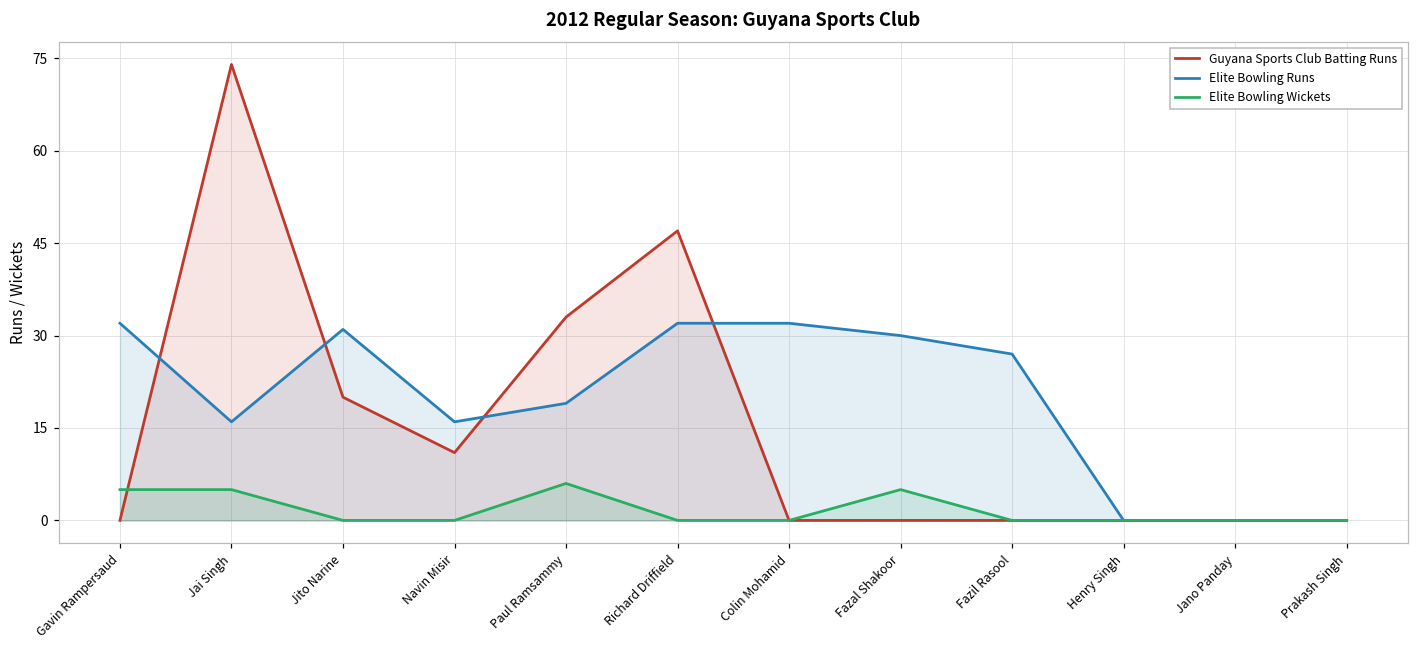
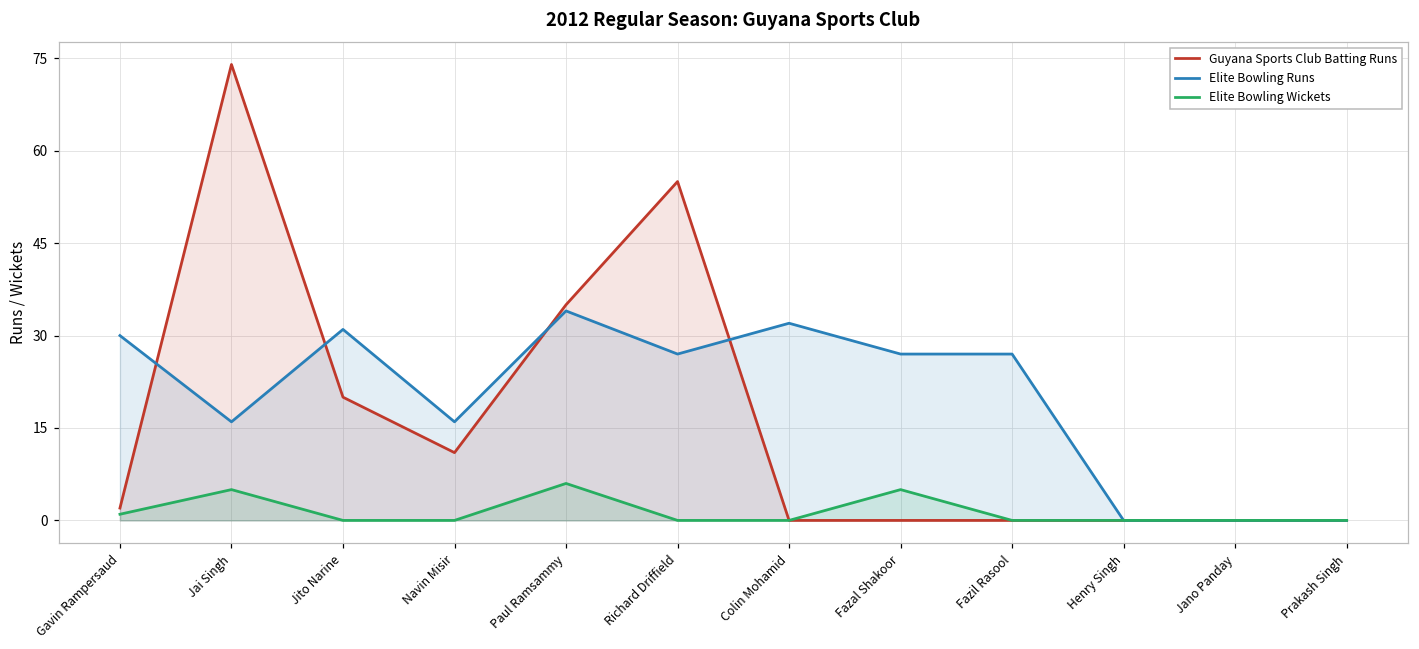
Guyana Sports Club Batting Runs, Gavin Rampersaud: 0 -> 2
Elite Bowling Runs, Gavin Rampersaud: 32 -> 30
Elite Bowling Wickets, Gavin Rampersaud: 5 -> 1
Guyana Sports Club Batting Runs, Paul Ramsammy: 33 -> 35
Elite Bowling Runs, Paul Ramsammy: 19 -> 34
Guyana Sports Club Batting Runs, Richard Driffield: 47 -> 55
Elite Bowling Runs, Richard Driffield: 32 -> 27
Elite Bowling Runs, Fazal Shakoor: 30 -> 27
